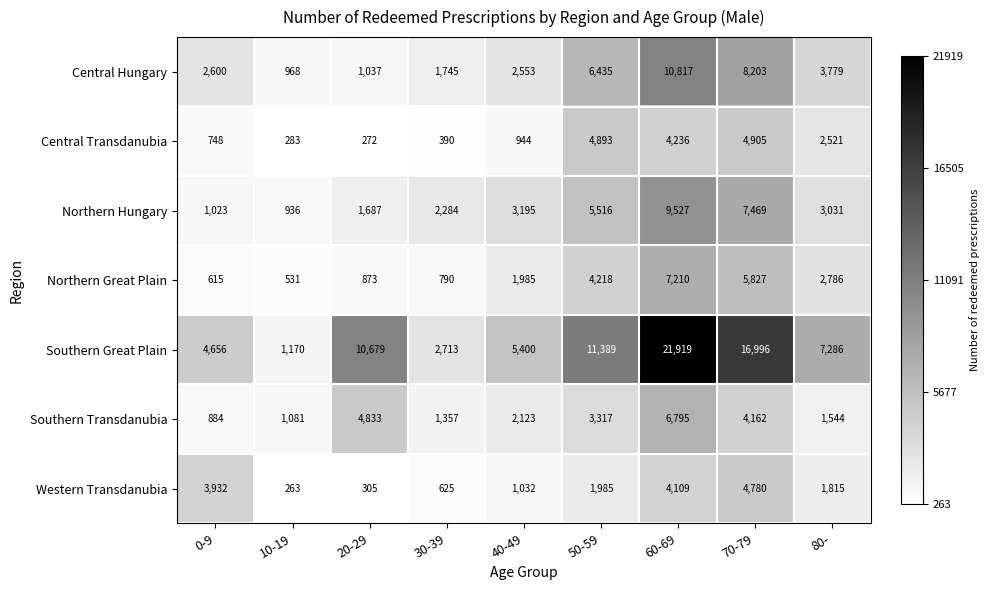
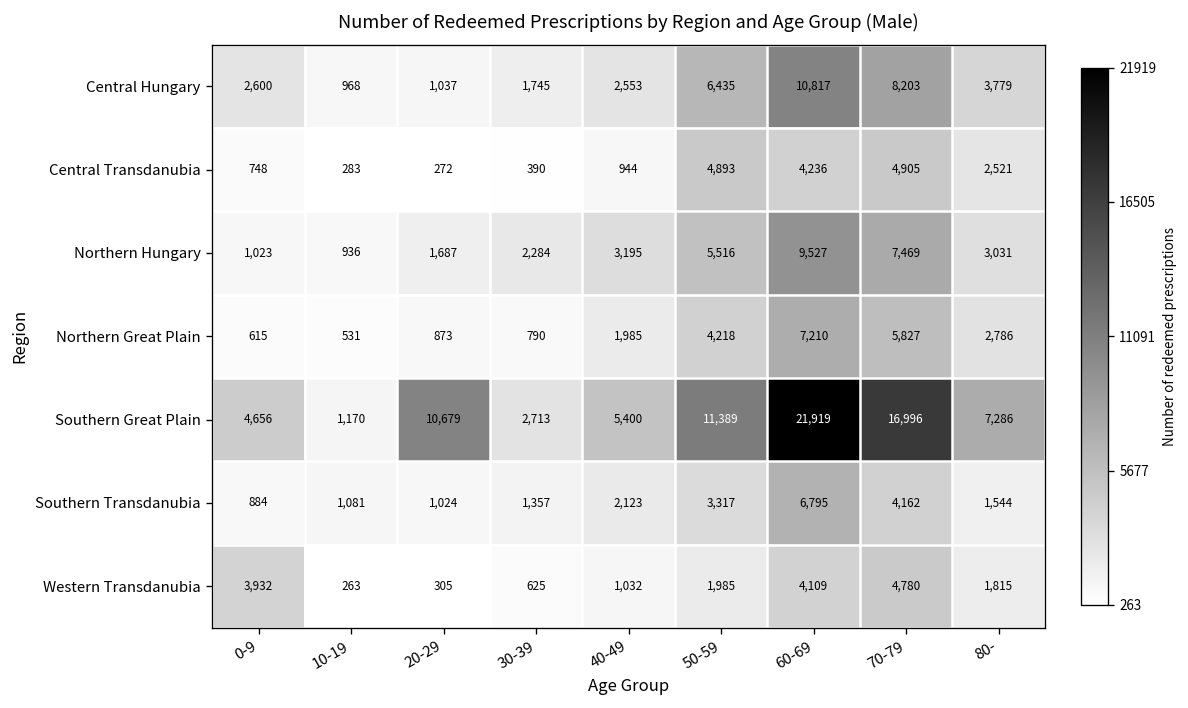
Southern Transdanubia, 20-29: 4,833 -> 1,024
